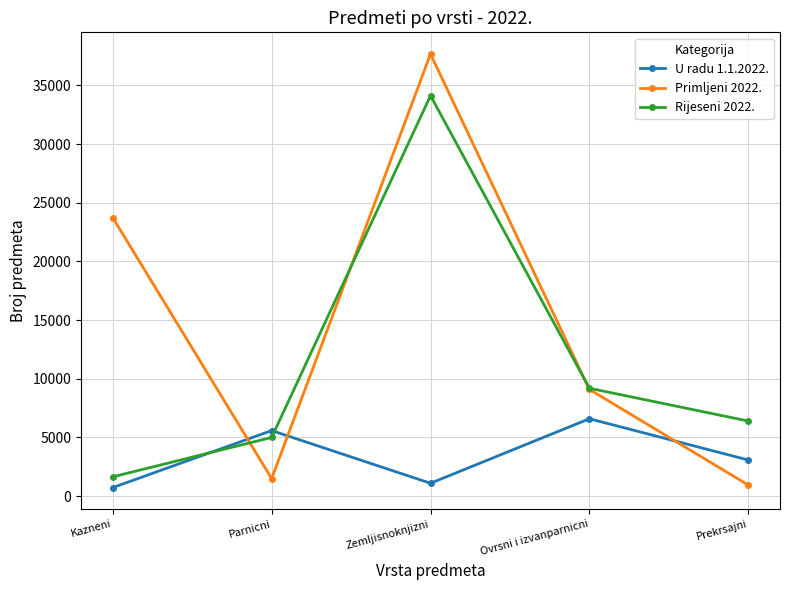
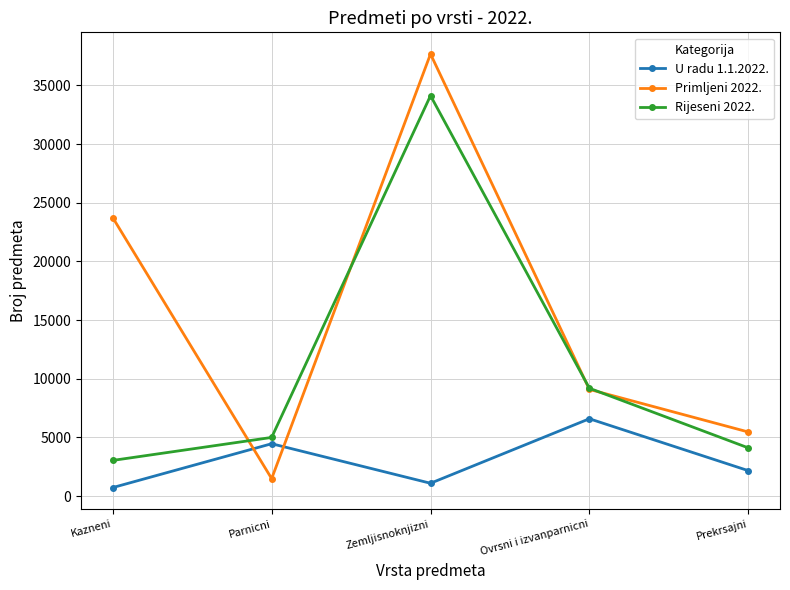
Rijeseni 2022., Kazneni: 1600 -> 3000
U radu 1.1.2022., Parnicni: 5600 -> 4500
U radu 1.1.2022., Prekrsajni: 3100 -> 2200
Primljeni 2022., Prekrsajni: 900 -> 5500
Rijeseni 2022., Prekrsajni: 6400 -> 4100
